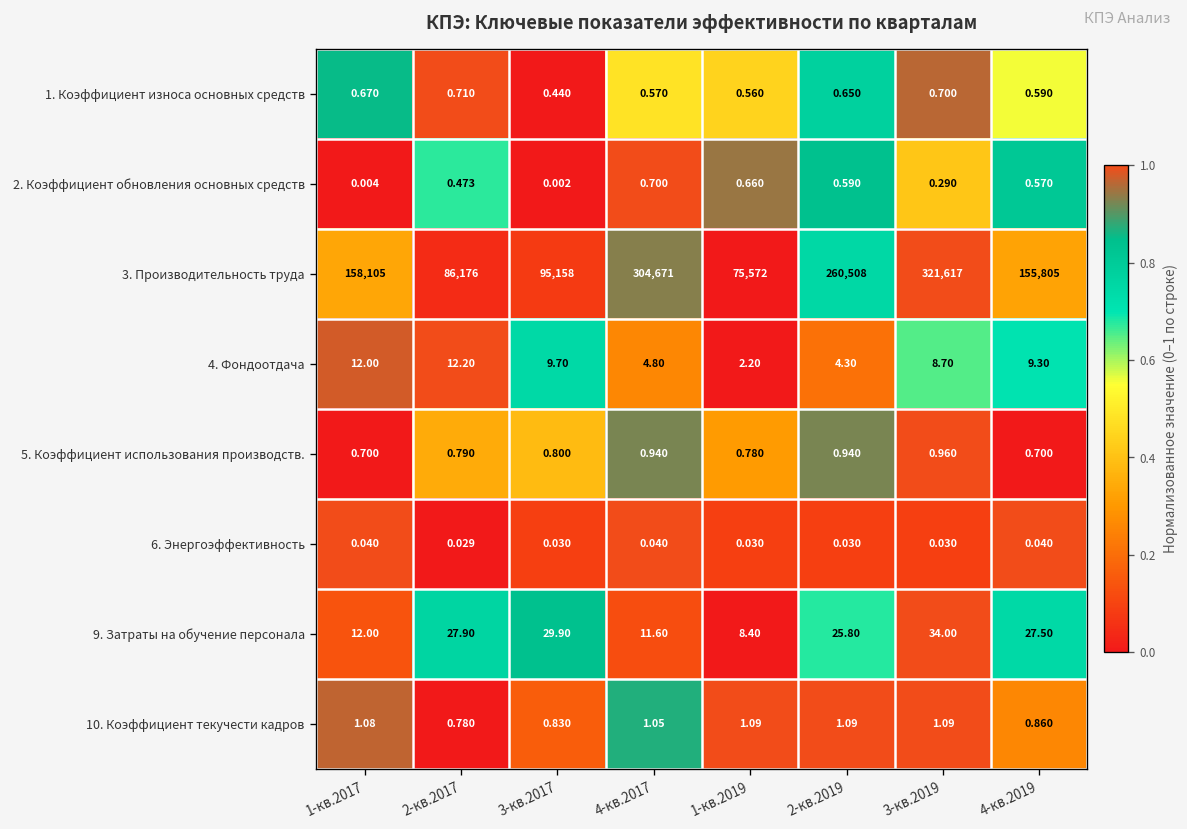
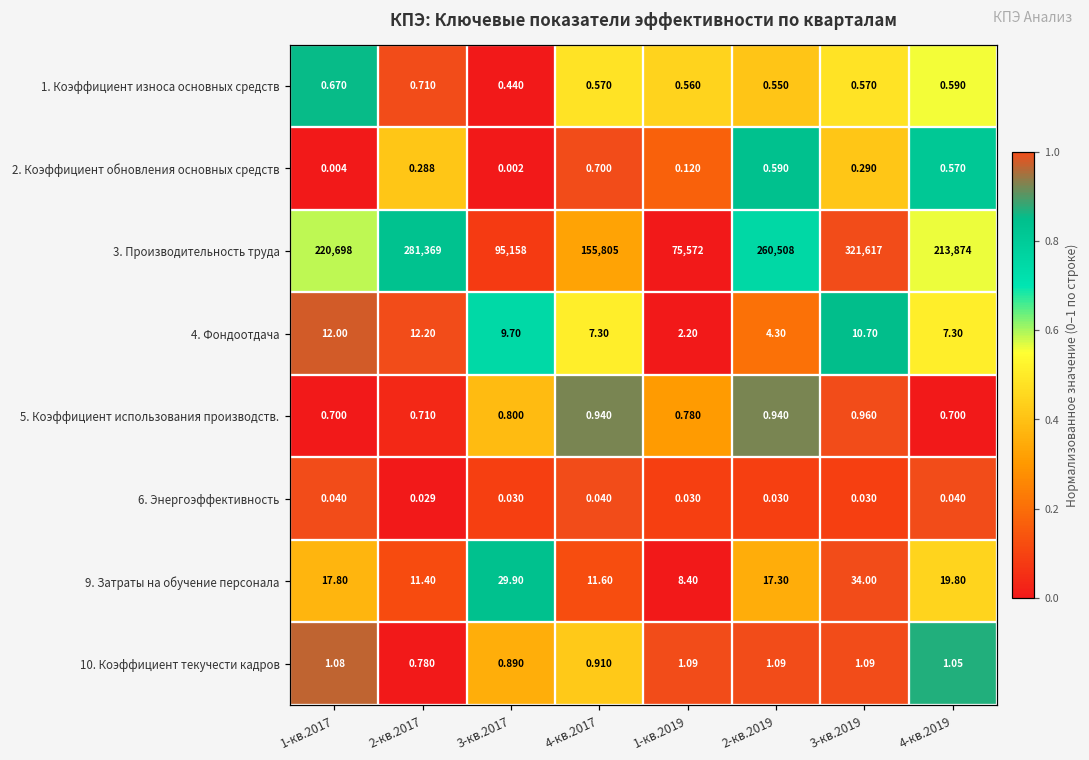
1. Коэффициент износа основных средств, 2-кв.2019: 0.650 -> 0.550
1. Коэффициент износа основных средств, 3-кв.2019: 0.700 -> 0.570
2. Коэффициент обновления основных средств, 2-кв.2017: 0.473 -> 0.288
2. Коэффициент обновления основных средств, 1-кв.2019: 0.660 -> 0.120
3. Производительность труда, 1-кв.2017: 158,105 -> 220,698
3. Производительность труда, 2-кв.2017: 86,176 -> 281,369
3. Производительность труда, 4-кв.2017: 304,671 -> 155,805
3. Производительность труда, 4-кв.2019: 155,805 -> 213,874
4. Фондоотдача, 4-кв.2017: 4.80 -> 7.30
4. Фондоотдача, 3-кв.2019: 8.70 -> 10.70
4. Фондоотдача, 4-кв.2019: 9.30 -> 7.30
5. Коэффициент использования производств., 2-кв.2017: 0.790 -> 0.710
9. Затраты на обучение персонала, 1-кв.2017: 12.00 -> 17.80
9. Затраты на обучение персонала, 2-кв.2017: 27.90 -> 11.40
9. Затраты на обучение персонала, 2-кв.2019: 25.80 -> 17.30
9. Затраты на обучение персонала, 4-кв.2019: 27.50 -> 19.80
10. Коэффициент текучести кадров, 3-кв.2017: 0.830 -> 0.890
10. Коэффициент текучести кадров, 4-кв.2017: 1.05 -> 0.910
10. Коэффициент текучести кадров, 4-кв.2019: 0.860 -> 1.05
